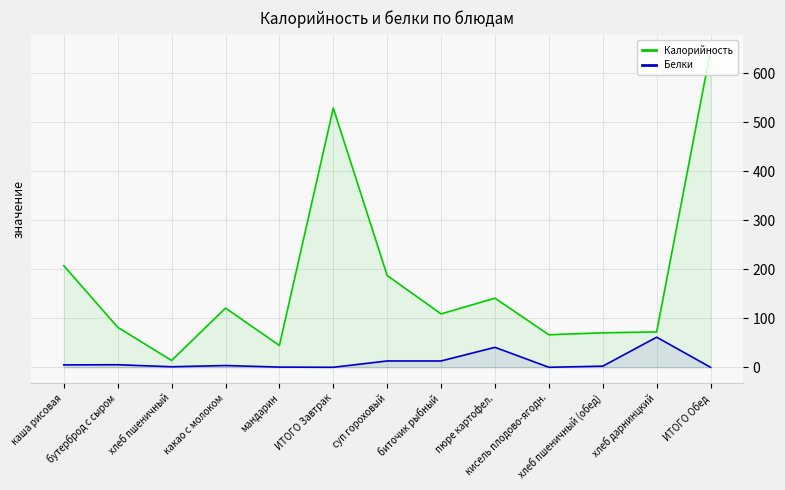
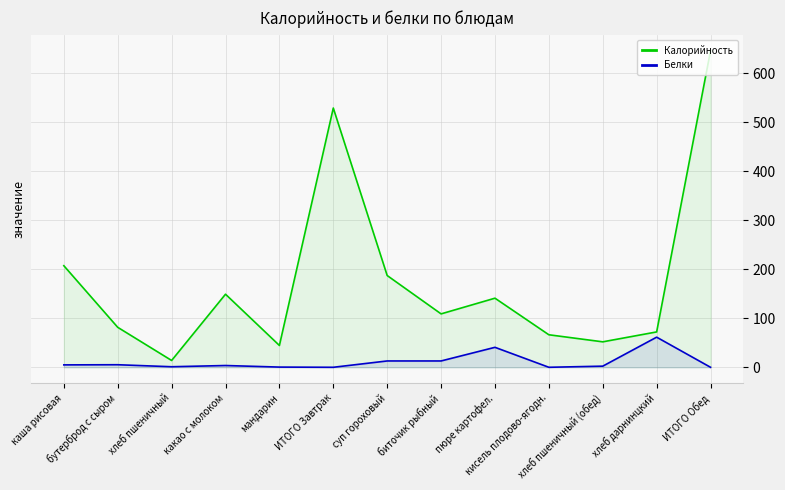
Калорийность, какао с молоком: 120 -> 150
Калорийность, хлеб пшеничный (обед): 70 -> 50
